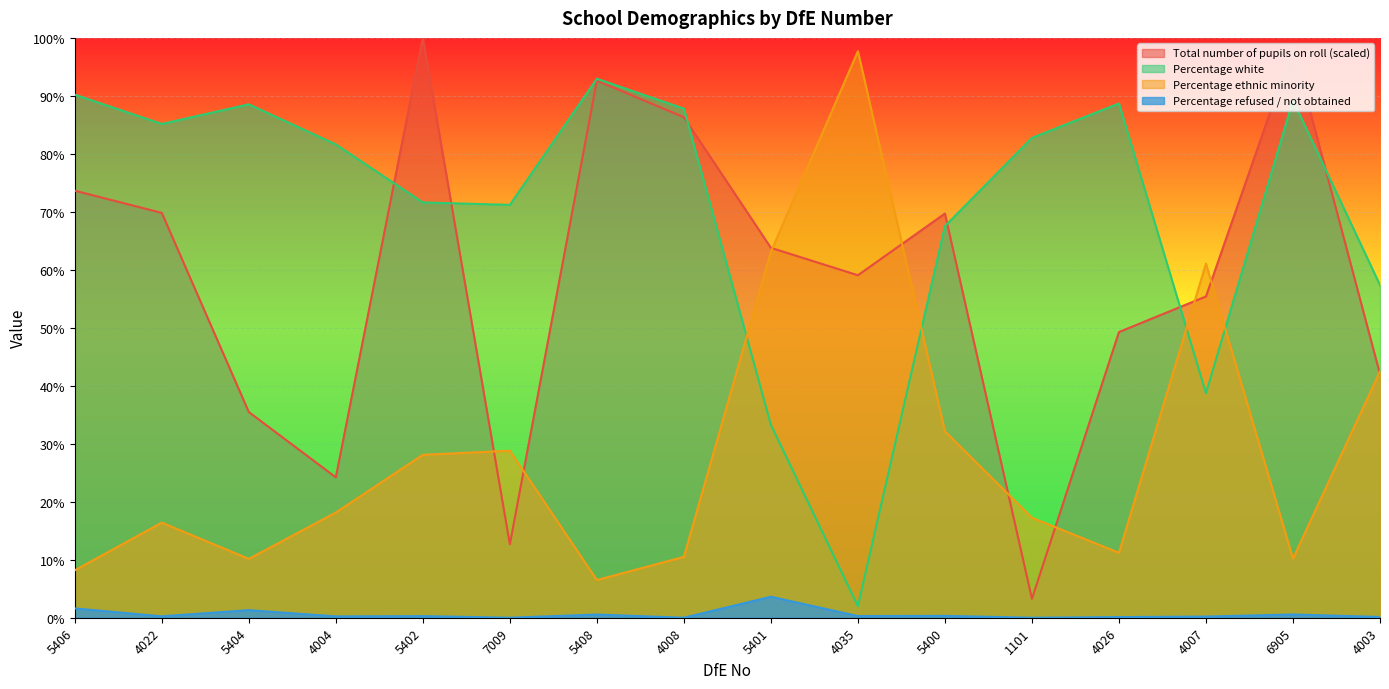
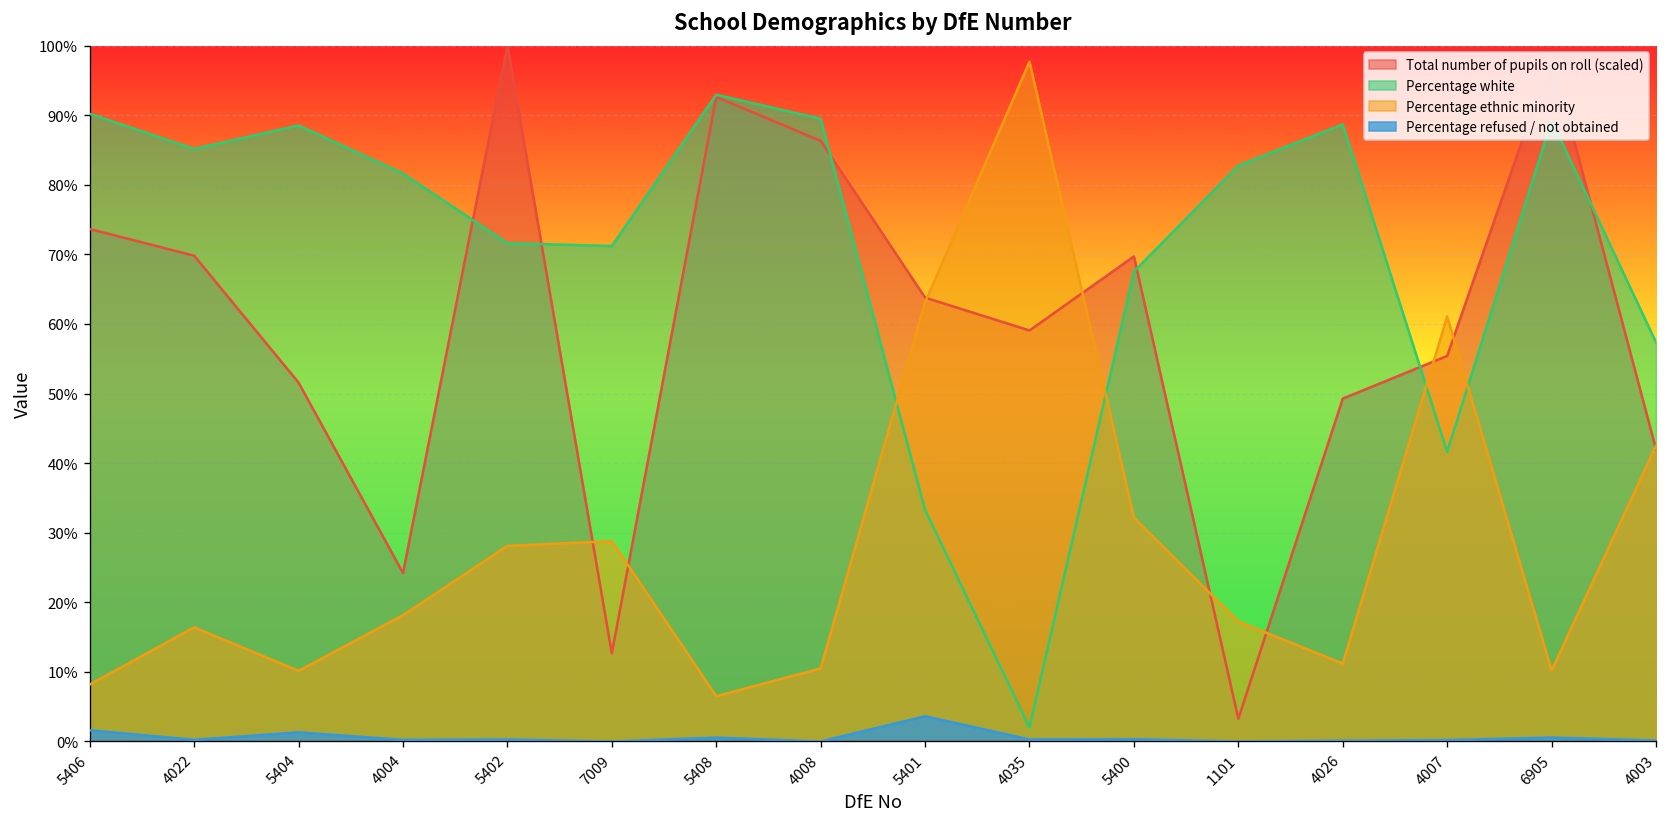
Total number of pupils on roll (scaled), 5404: 35% -> 52%
Percentage white, 4008: 88% -> 90%
Percentage white, 4007: 39% -> 42%
